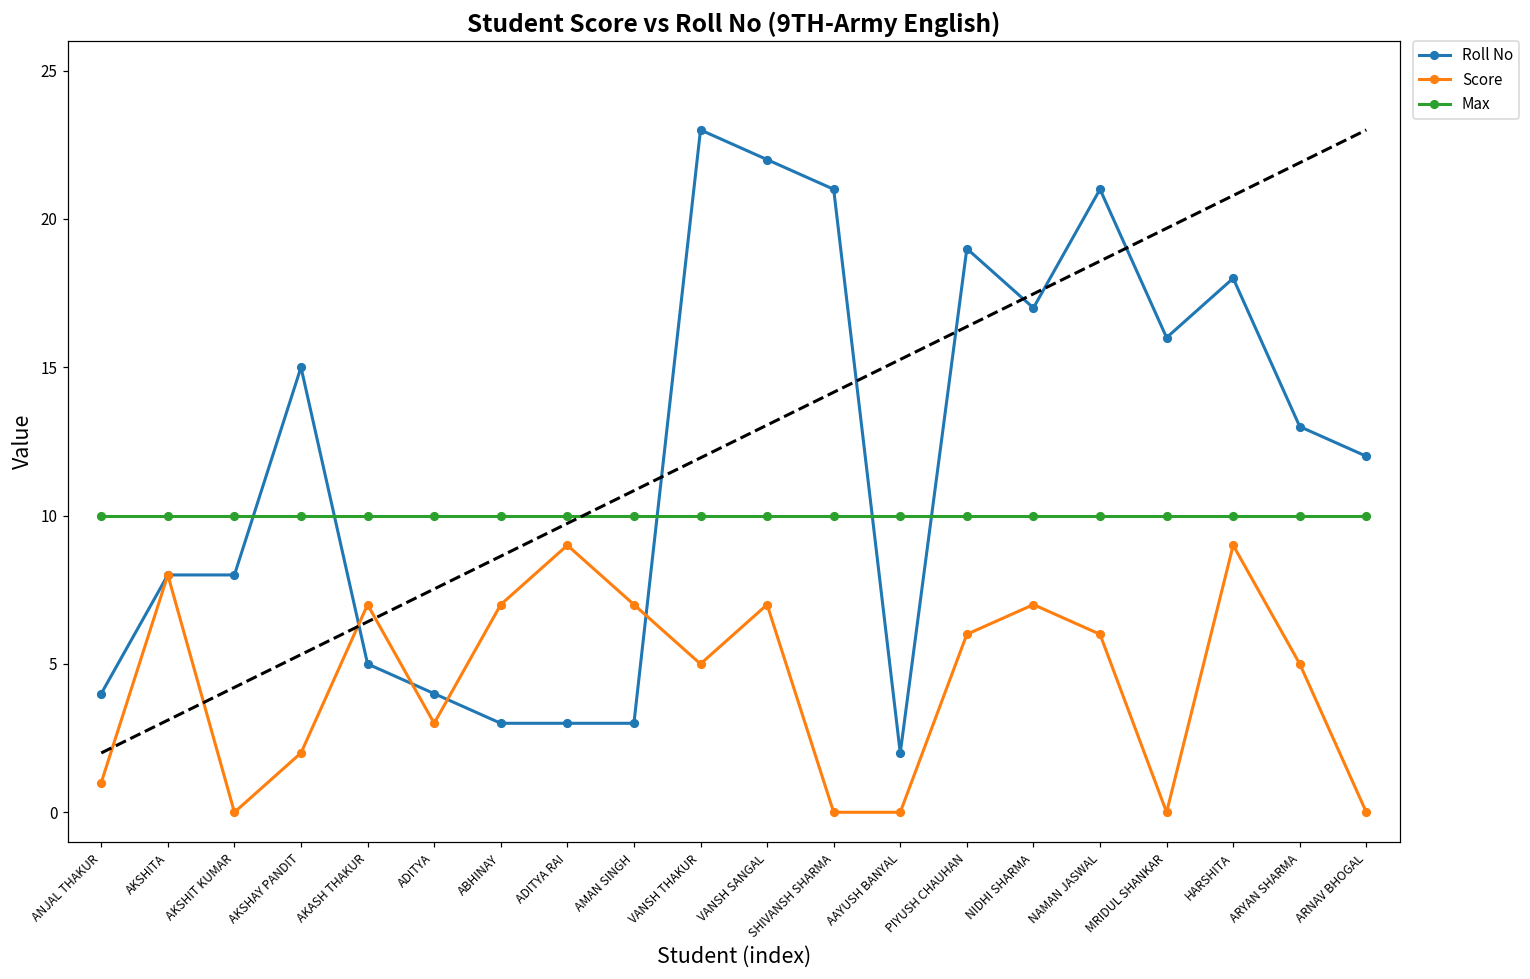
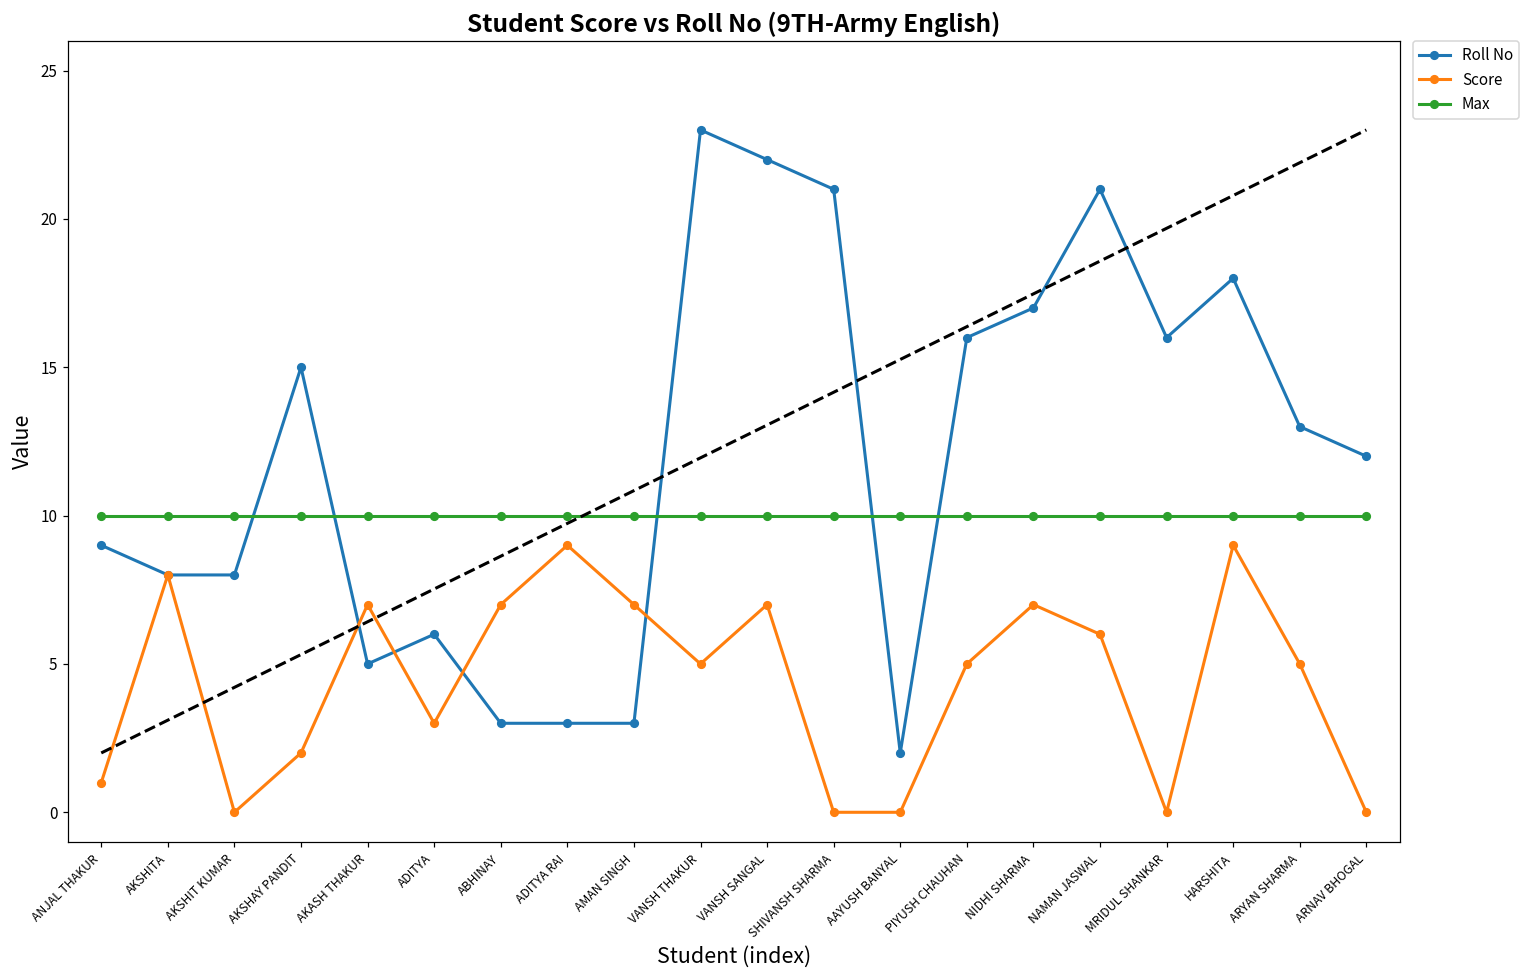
Roll No, ANJAL THAKUR: 4 -> 9
Roll No, ADITYA: 4 -> 6
Roll No, PIYUSH CHAUHAN: 19 -> 16
Score, PIYUSH CHAUHAN: 6 -> 5
